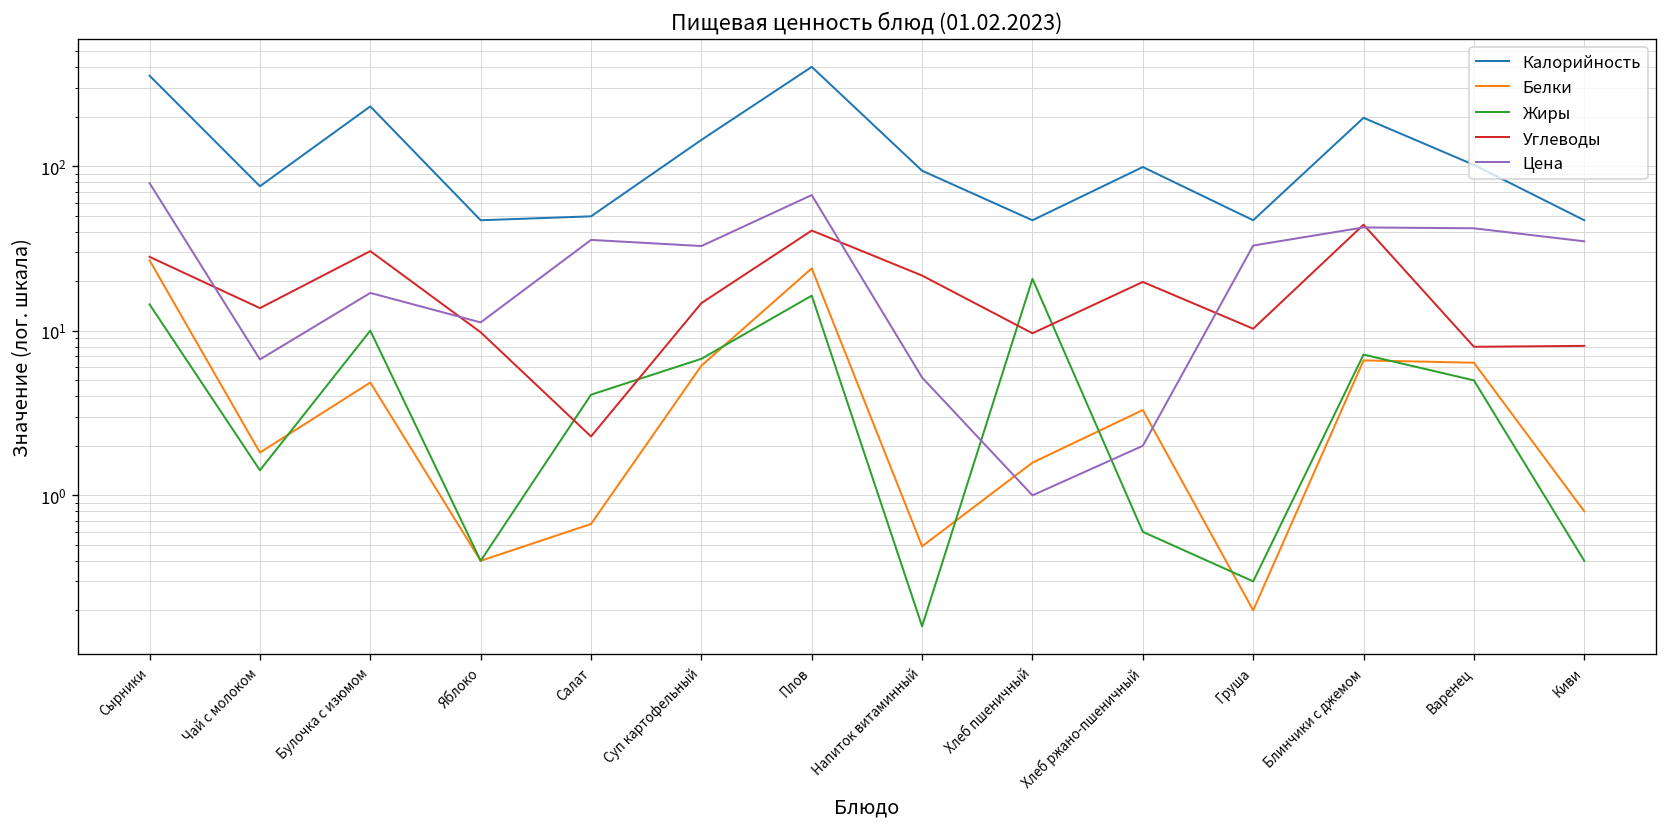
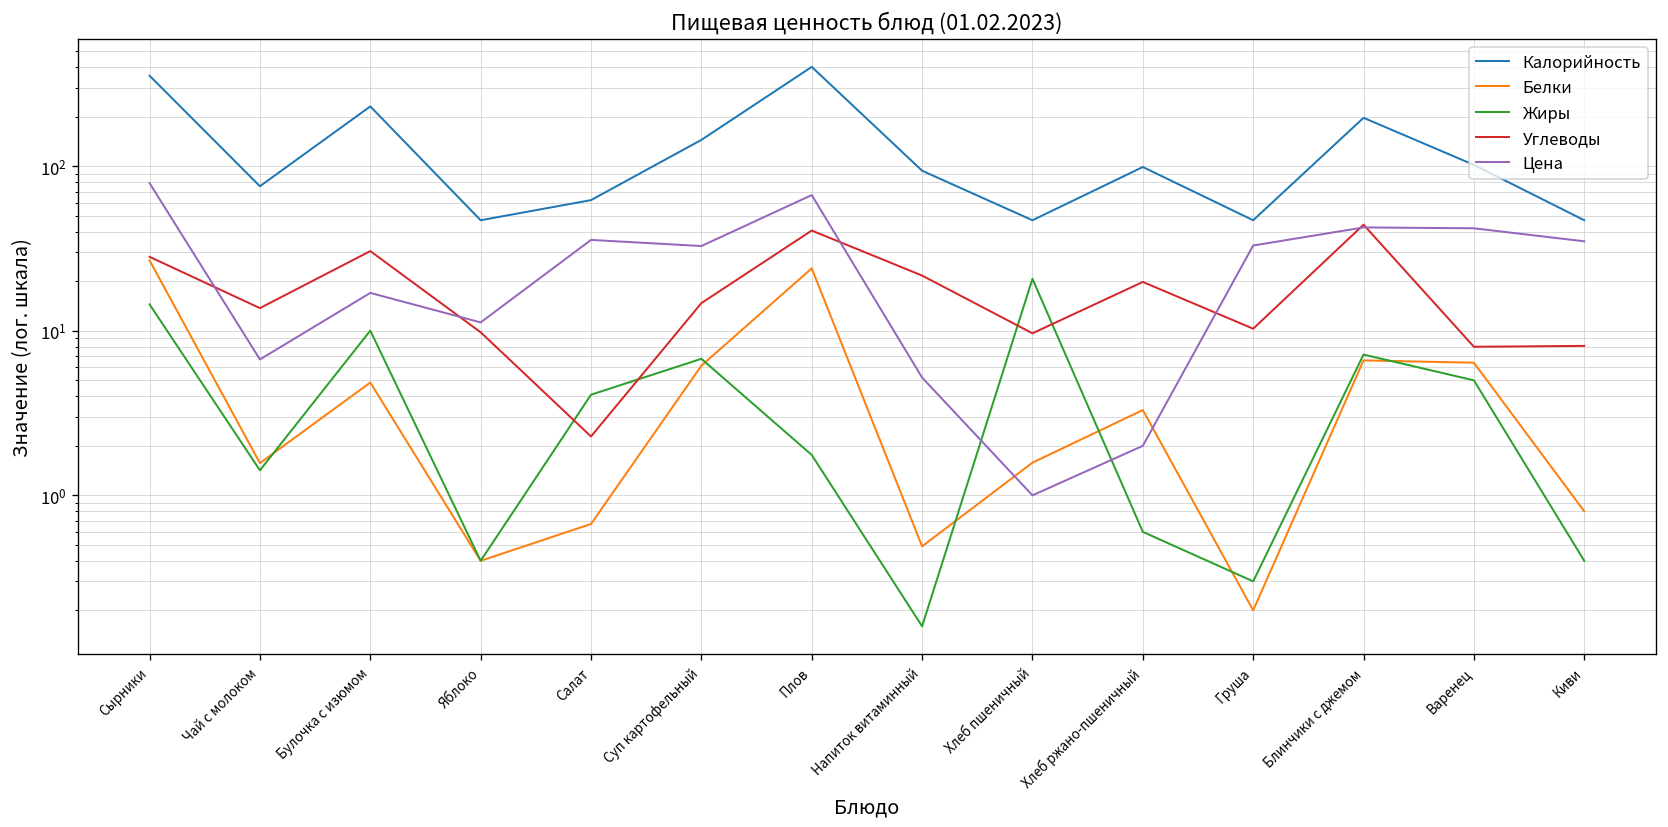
Белки, Чай с молоком: 1.8 -> 1.6
Калорийность, Салат: 50 -> 60
Жиры, Плов: 16 -> 1.8
